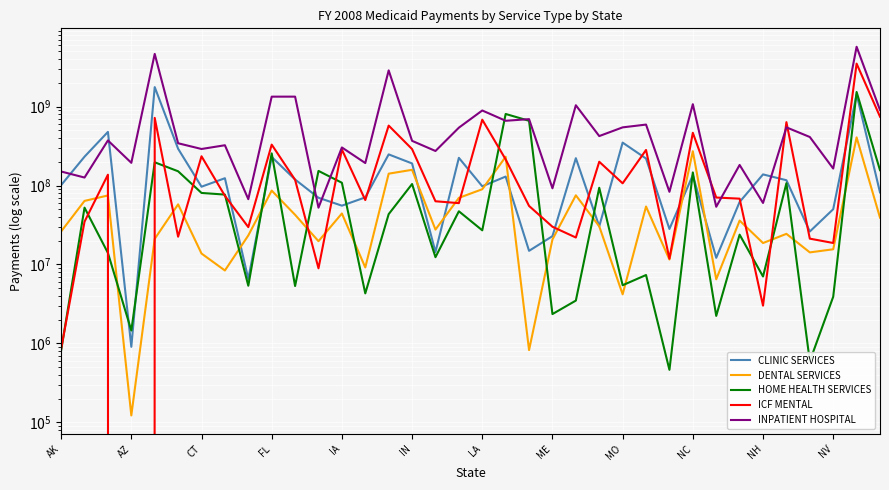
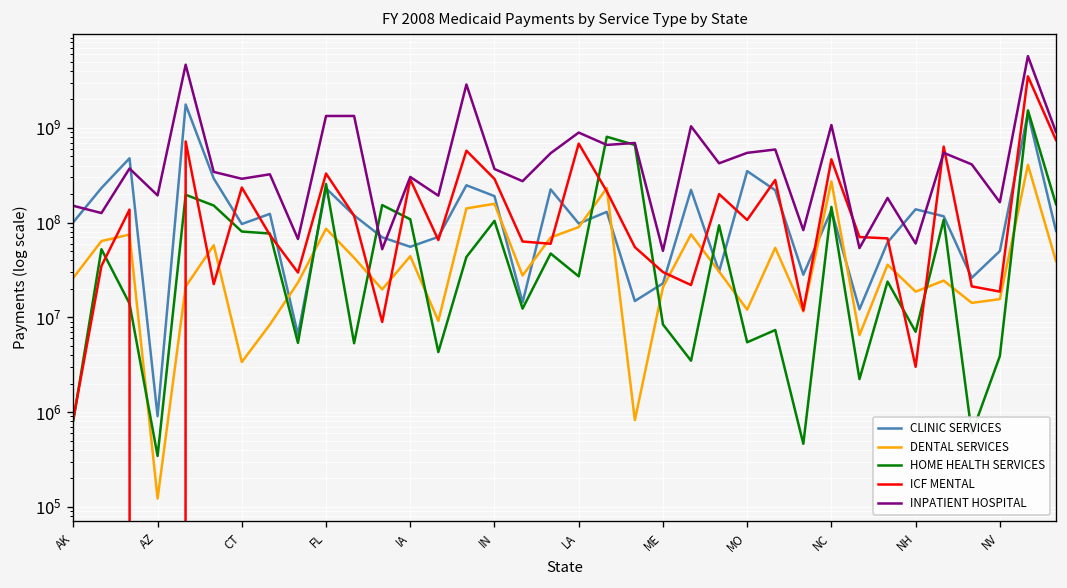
HOME HEALTH SERVICES, AZ: 1500000 -> 300000
DENTAL SERVICES, CT: 14000000 -> 3400000
HOME HEALTH SERVICES, ME: 2400000 -> 8000000
INPATIENT HOSPITAL, ME: 90000000 -> 50000000
DENTAL SERVICES, MO: 4000000 -> 12000000
